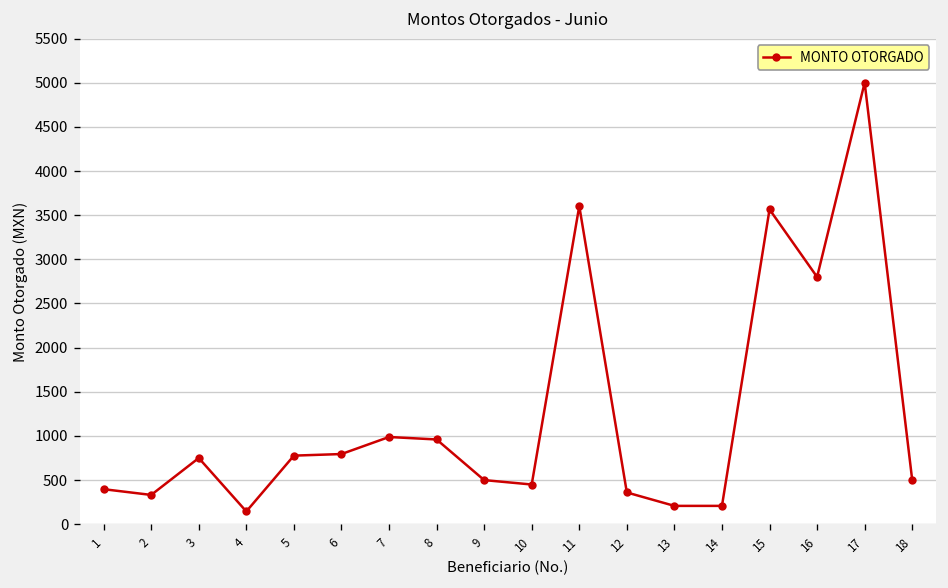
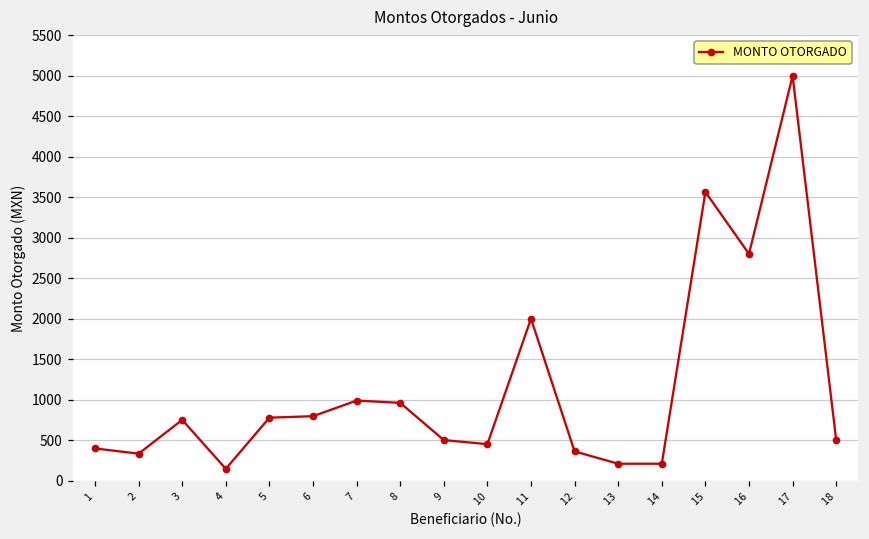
11: 3600 -> 2000
